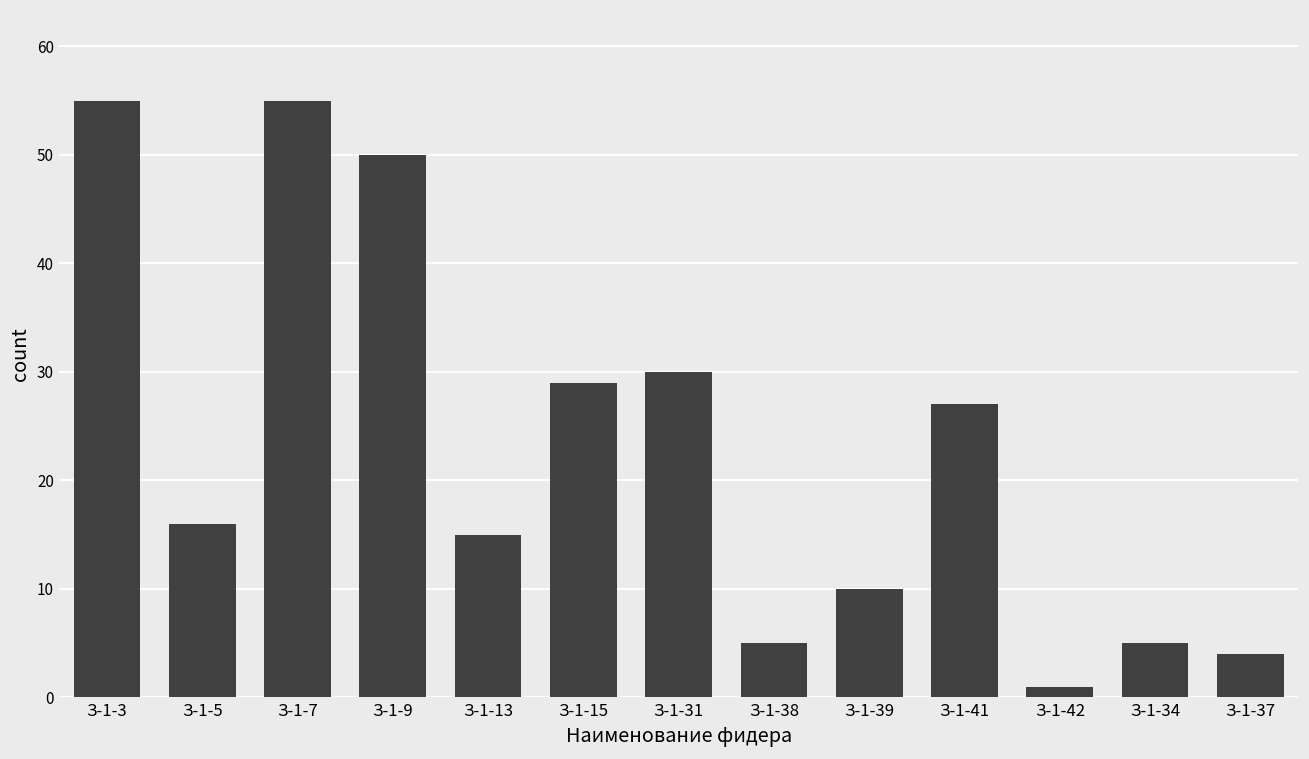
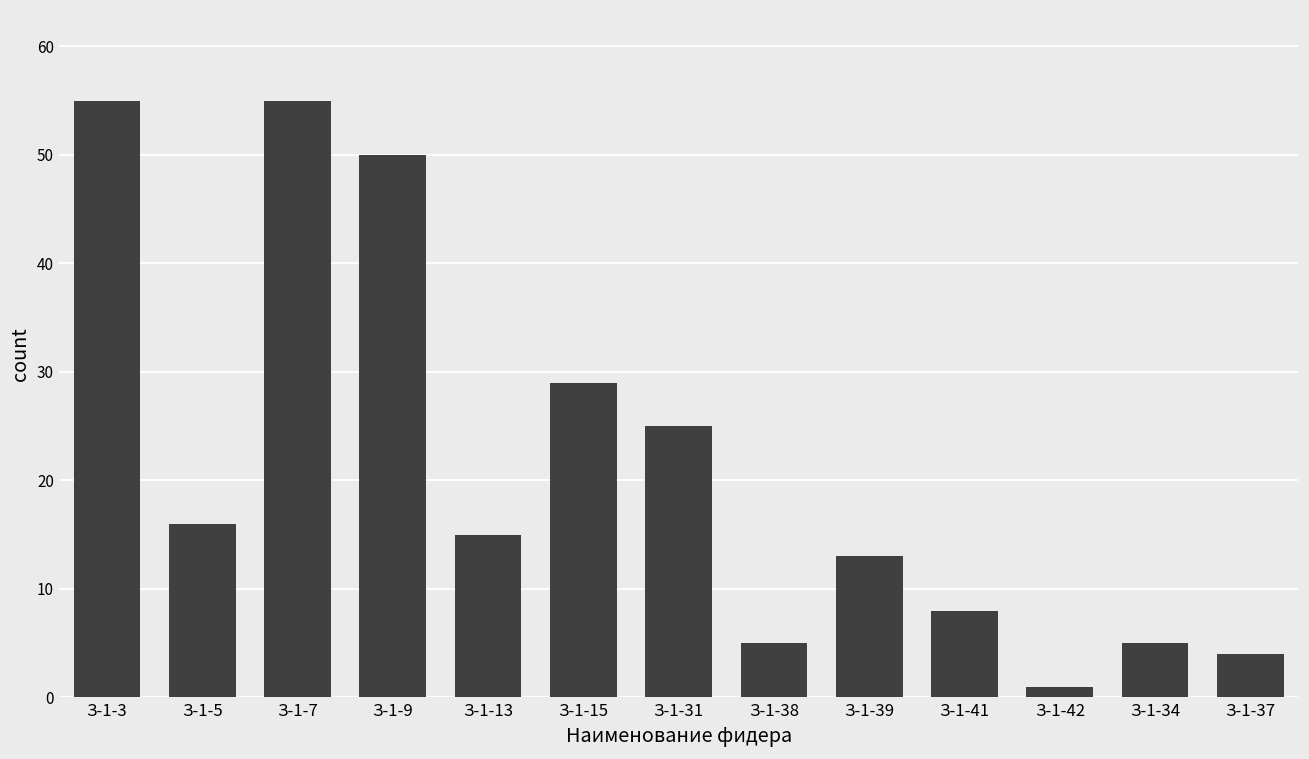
З-1-31: 30 -> 25
З-1-39: 10 -> 13
З-1-41: 27 -> 8
